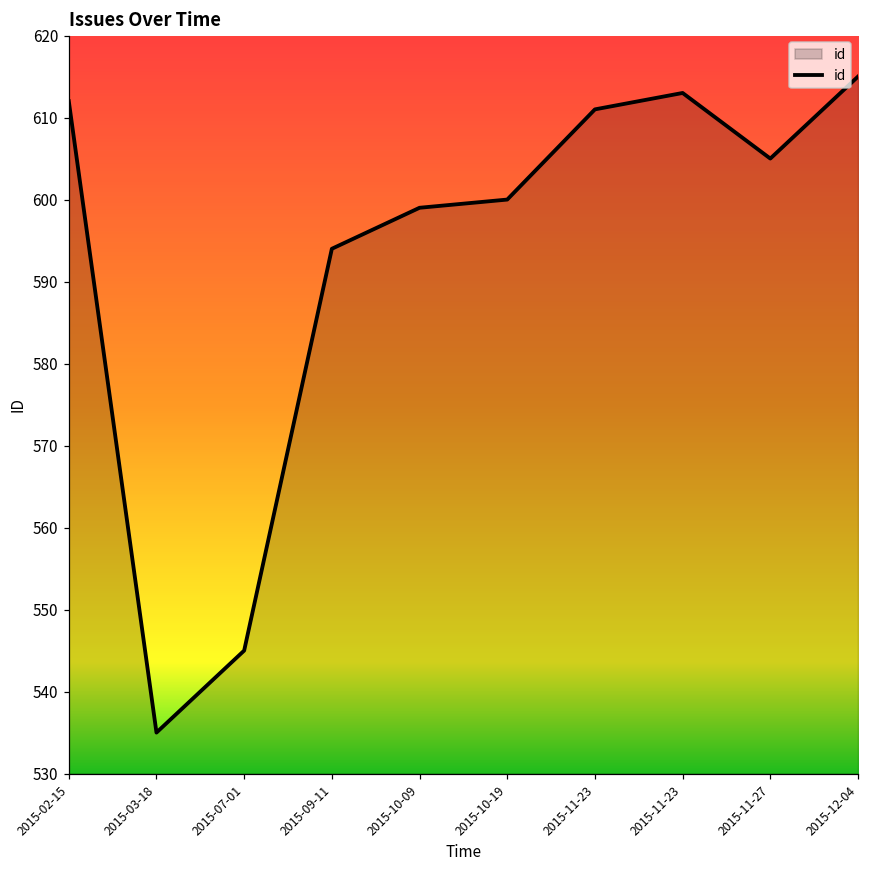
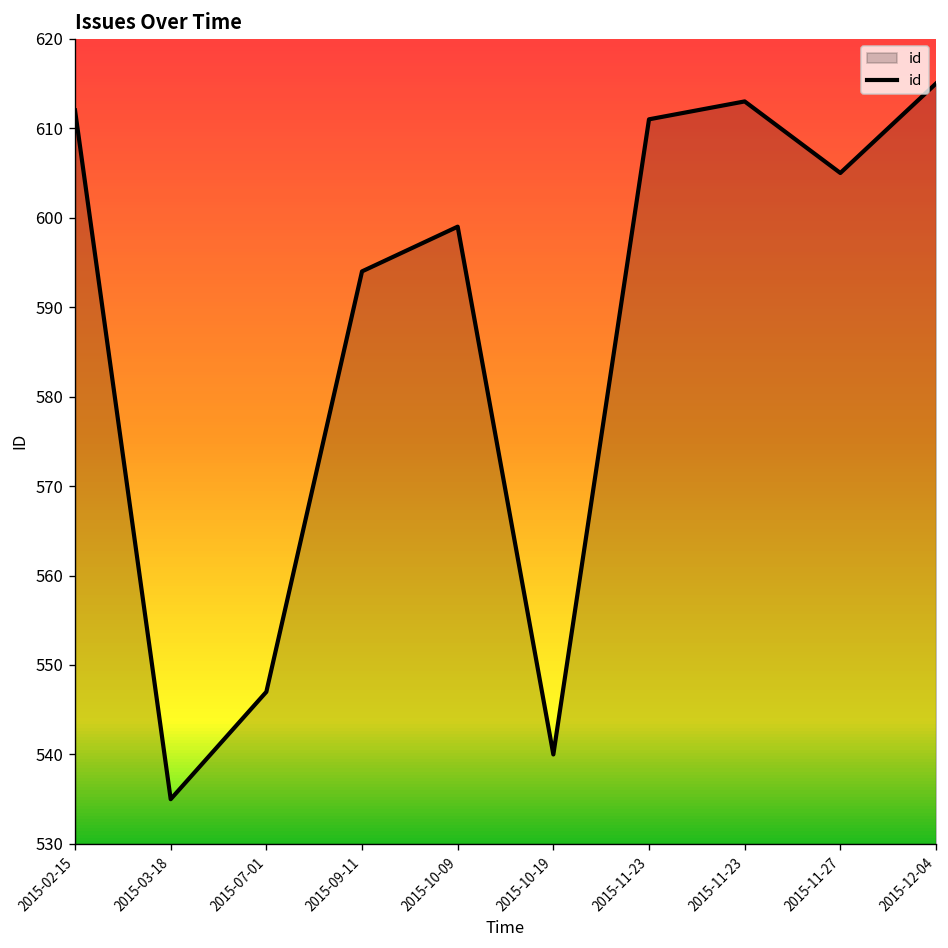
2015-07-01: 545 -> 547
2015-10-19: 600 -> 540
